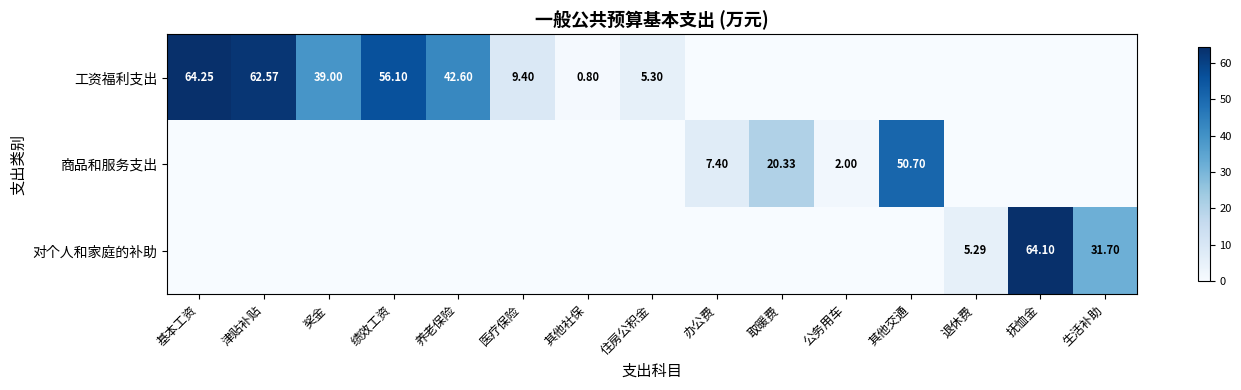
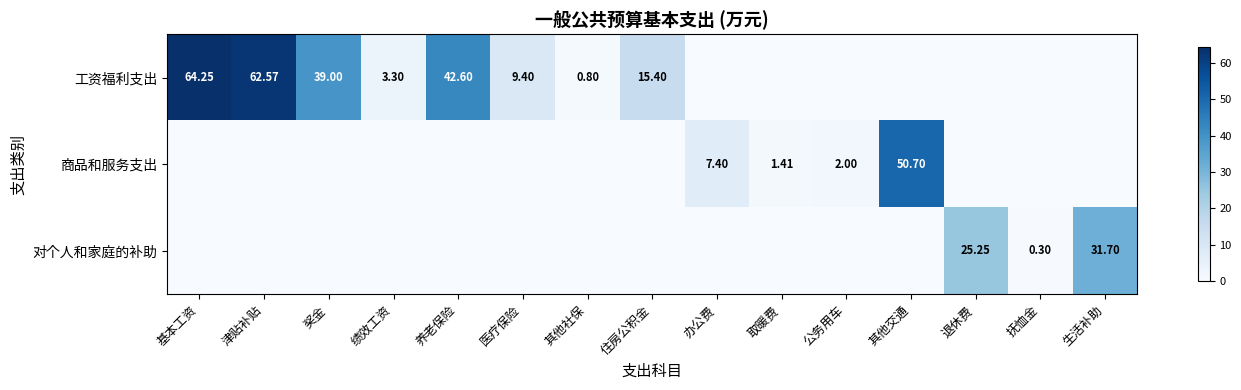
工资福利支出, 绩效工资: 56.10 -> 3.30
工资福利支出, 住房公积金: 5.30 -> 15.40
商品和服务支出, 取暖费: 20.33 -> 1.41
对个人和家庭的补助, 退休费: 5.29 -> 25.25
对个人和家庭的补助, 抚恤金: 64.10 -> 0.30
